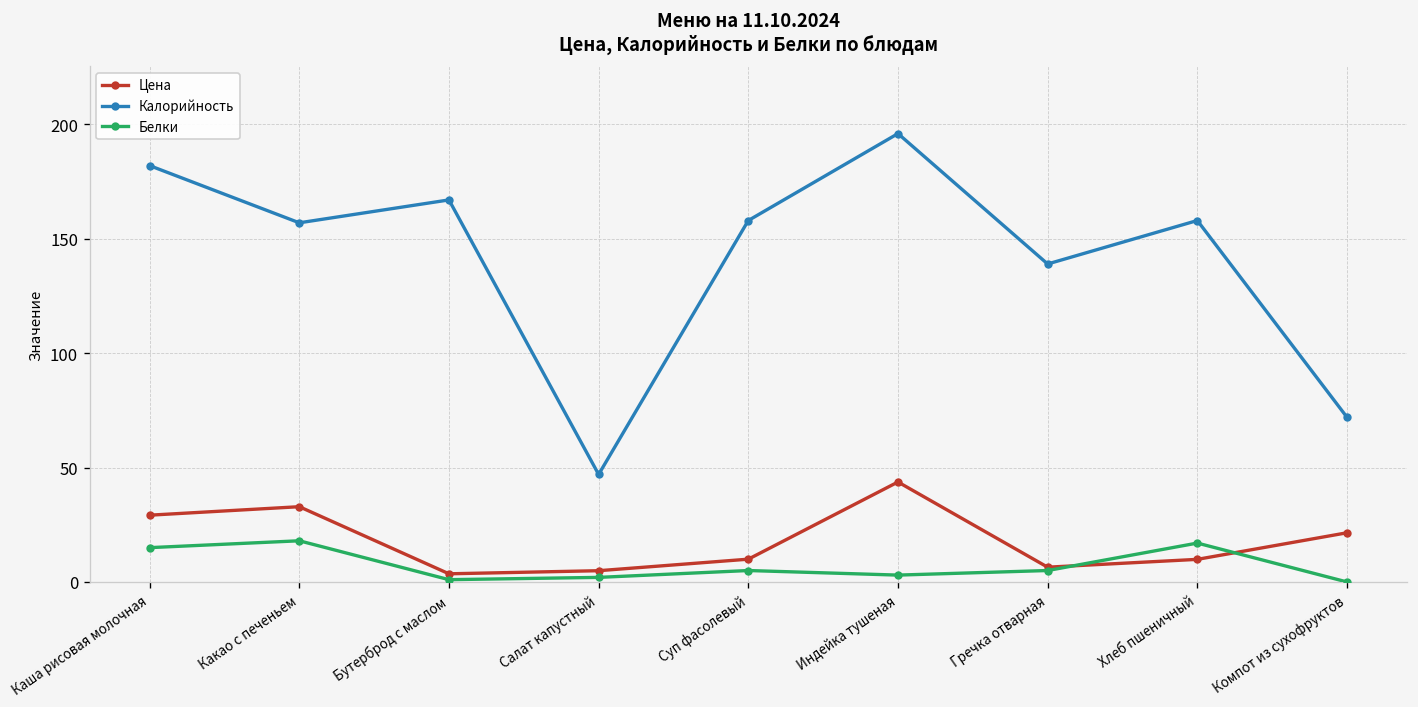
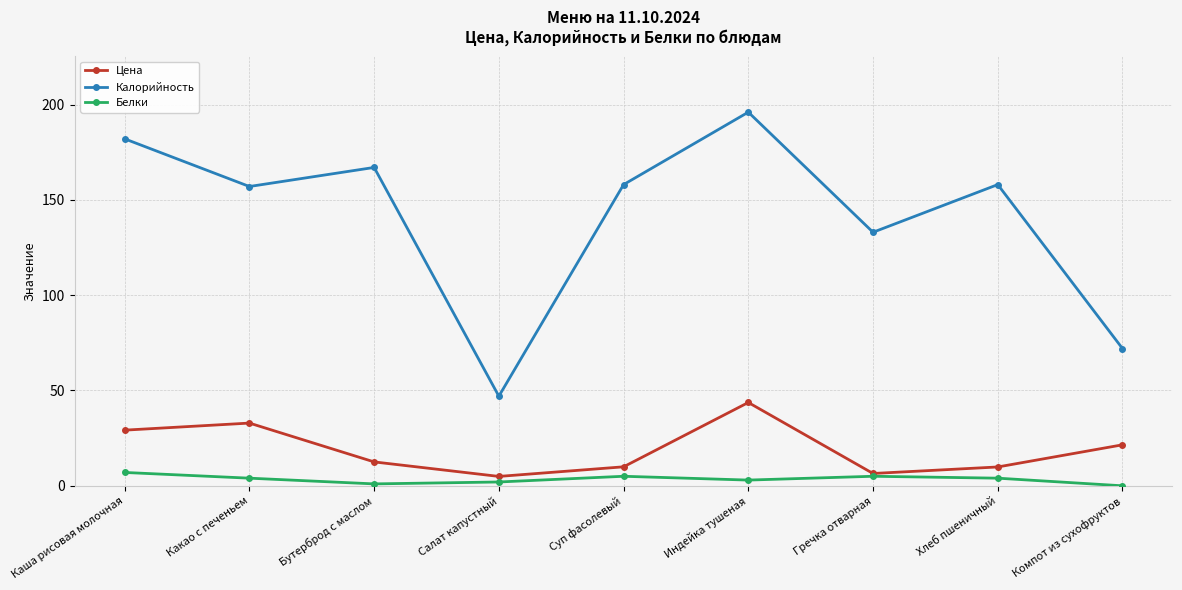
Белки, Каша рисовая молочная: 15 -> 7
Белки, Какао с печеньем: 18 -> 4
Цена, Бутерброд с маслом: 4 -> 13
Калорийность, Гречка отварная: 139 -> 133
Белки, Хлеб пшеничный: 17 -> 4
